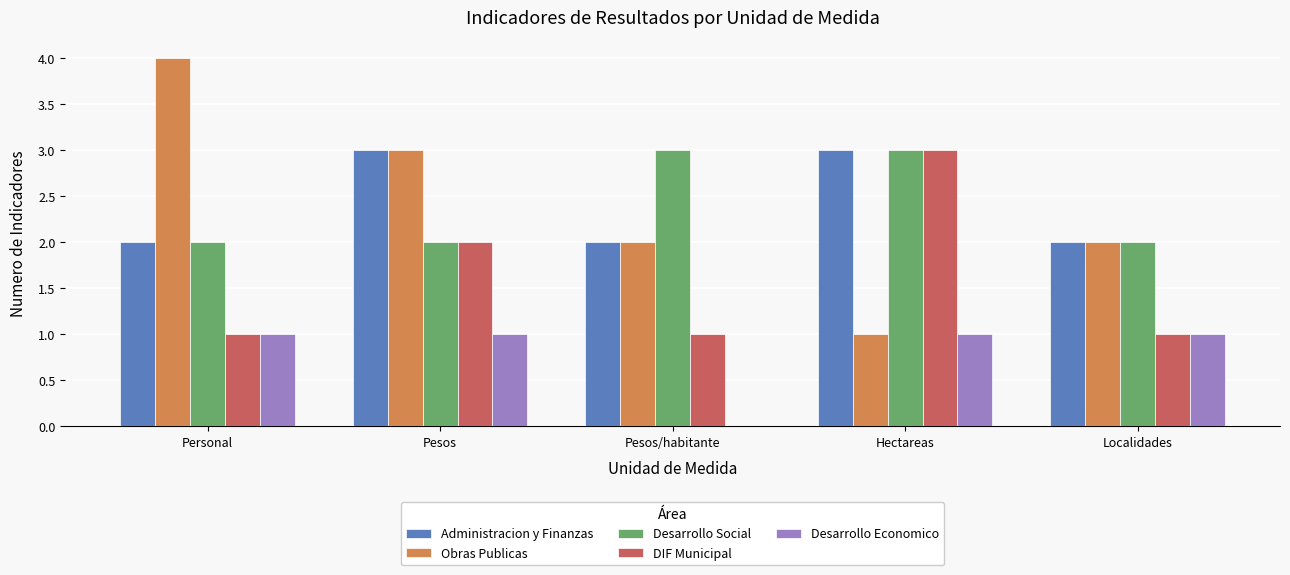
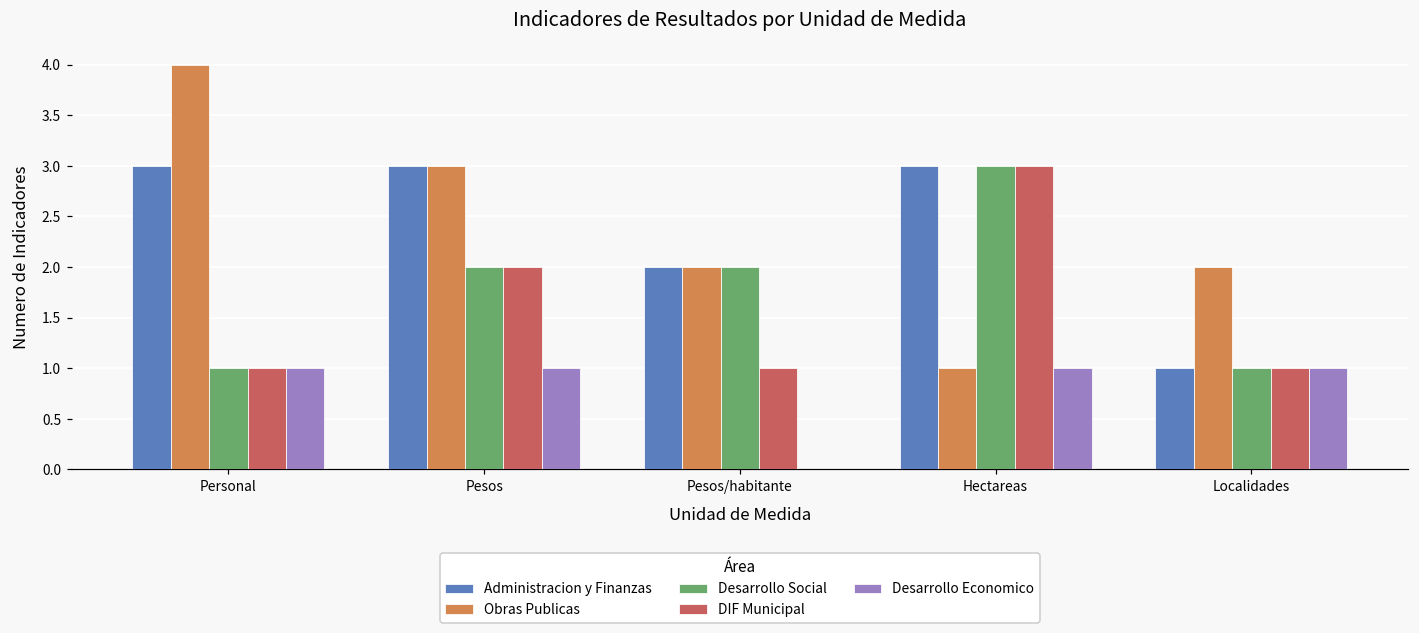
Administracion y Finanzas, Personal: 2 -> 3
Desarrollo Social, Personal: 2 -> 1
Desarrollo Social, Pesos/habitante: 3 -> 2
Administracion y Finanzas, Localidades: 2 -> 1
Desarrollo Social, Localidades: 2 -> 1
